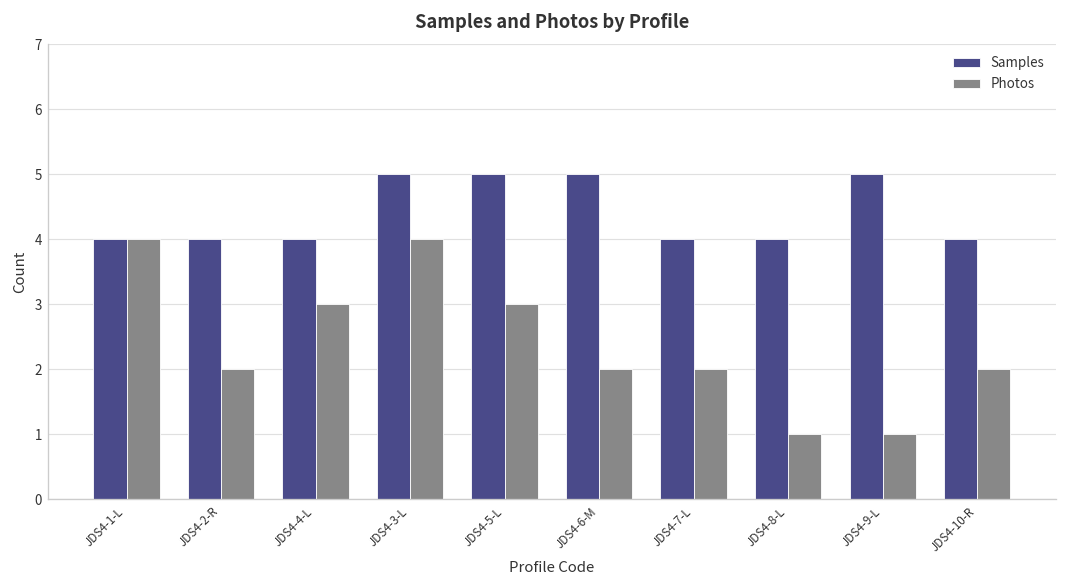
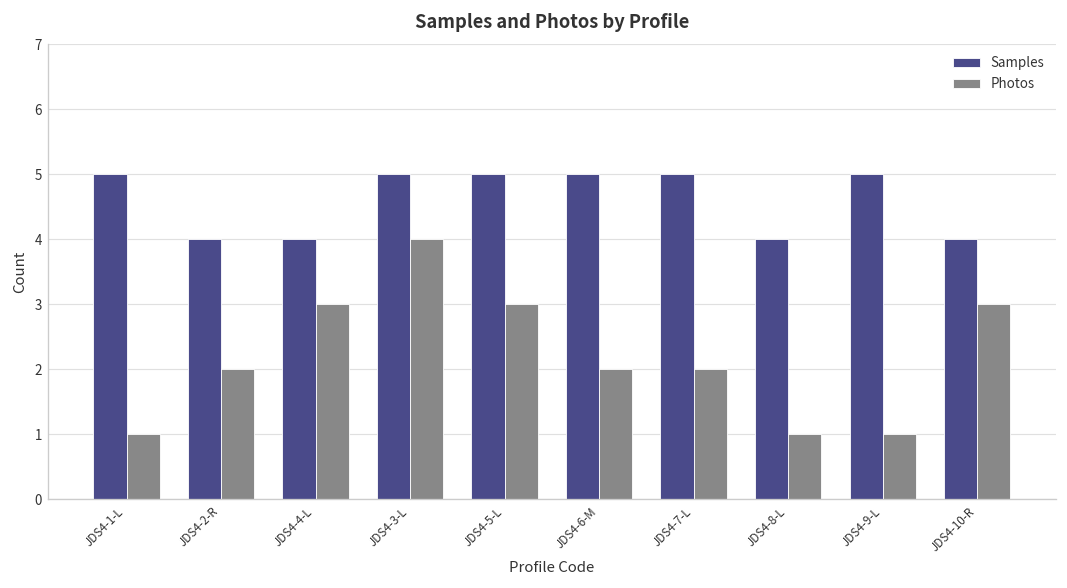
Samples, JDS4-1-L: 4 -> 5
Photos, JDS4-1-L: 4 -> 1
Samples, JDS4-7-L: 4 -> 5
Photos, JDS4-10-R: 2 -> 3
